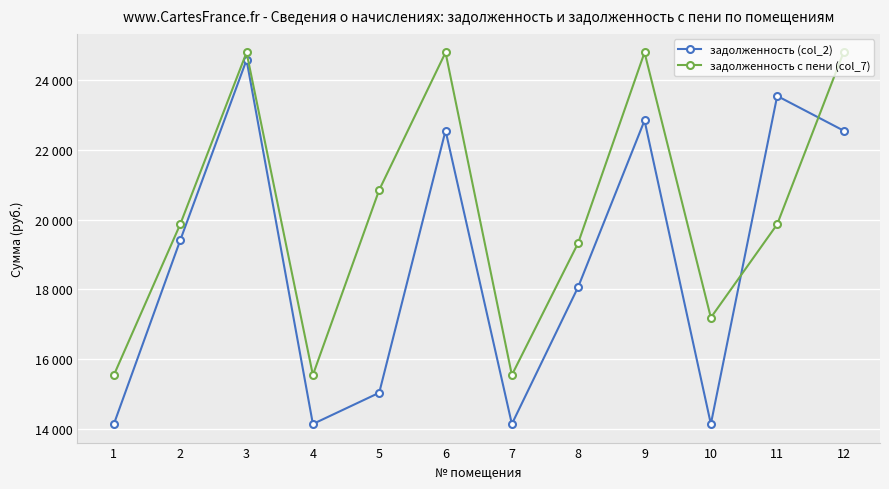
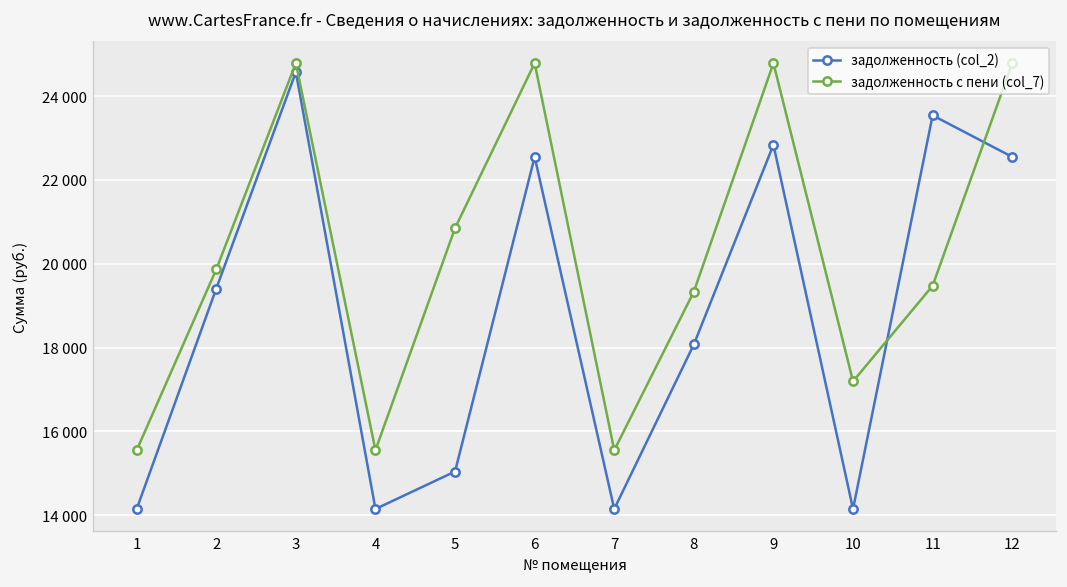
задолженность с пени (col_7), 11: 19900 -> 19500
